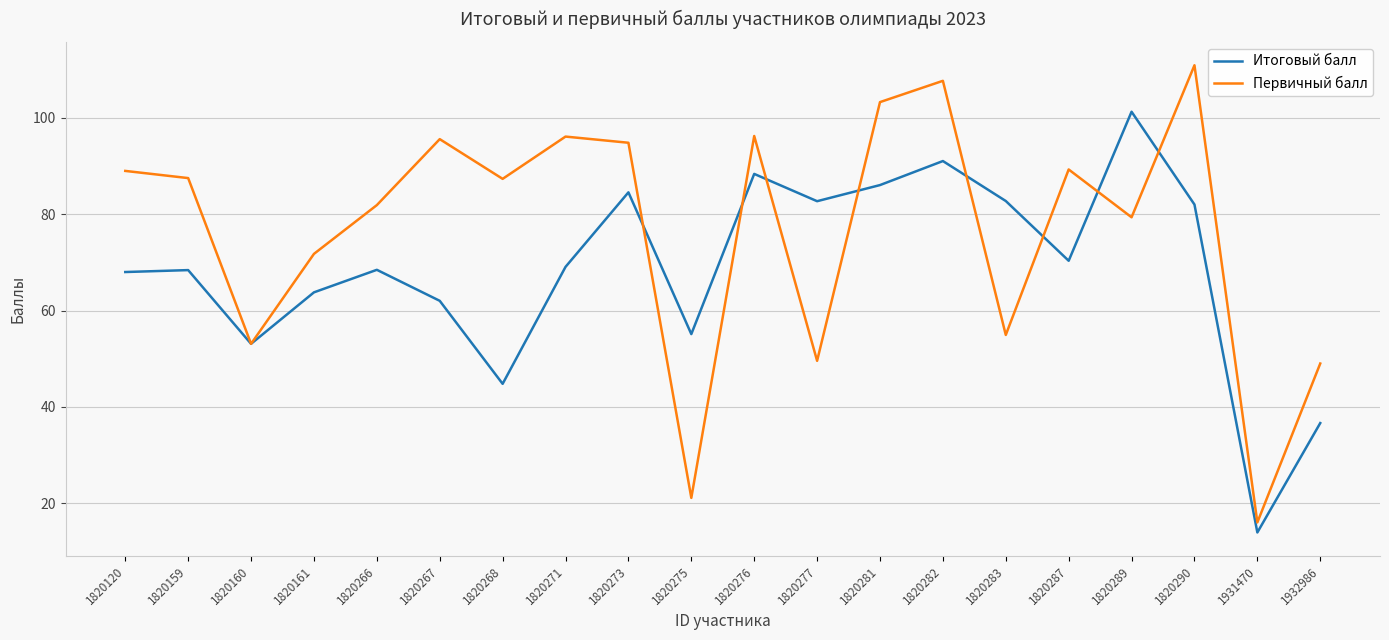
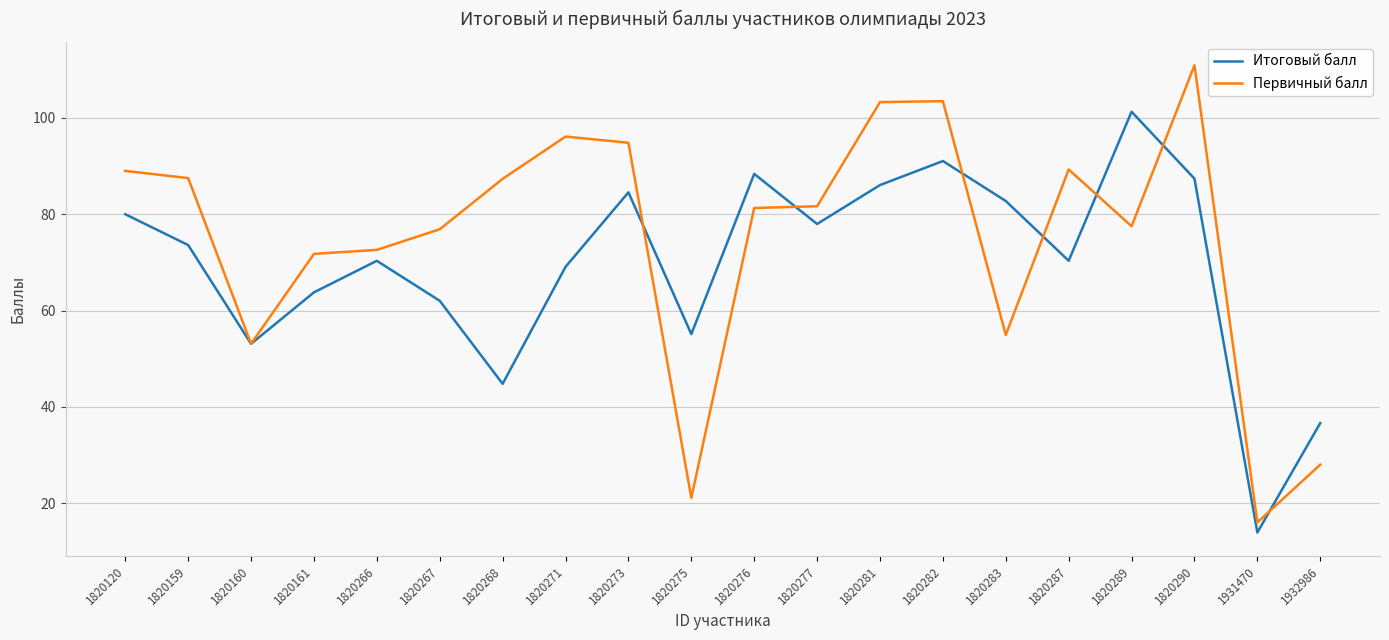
Итоговый балл, 1820120: 68 -> 80
Итоговый балл, 1820159: 68 -> 74
Итоговый балл, 1820266: 68 -> 70
Первичный балл, 1820266: 82 -> 73
Первичный балл, 1820267: 96 -> 77
Первичный балл, 1820276: 96 -> 81
Итоговый балл, 1820277: 83 -> 78
Первичный балл, 1820277: 50 -> 82
Первичный балл, 1820282: 108 -> 103
Первичный балл, 1820289: 79 -> 78
Итоговый балл, 1820290: 82 -> 87
Первичный балл, 1932986: 49 -> 28
